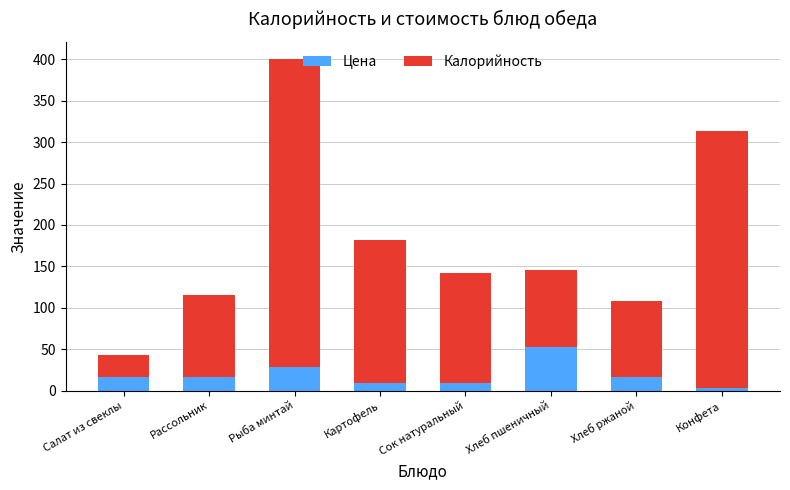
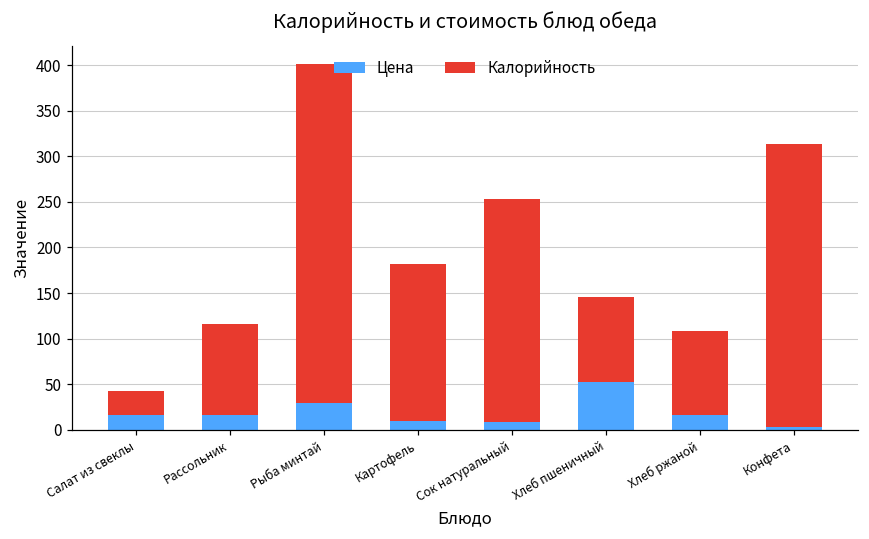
Калорийность, Сок натуральный: 130 -> 240
